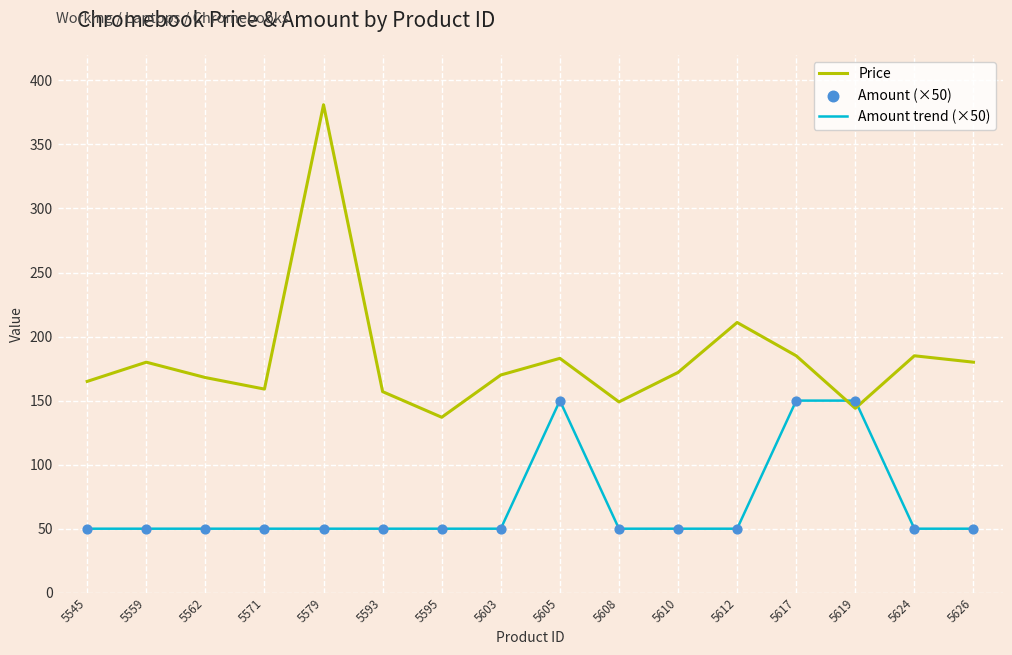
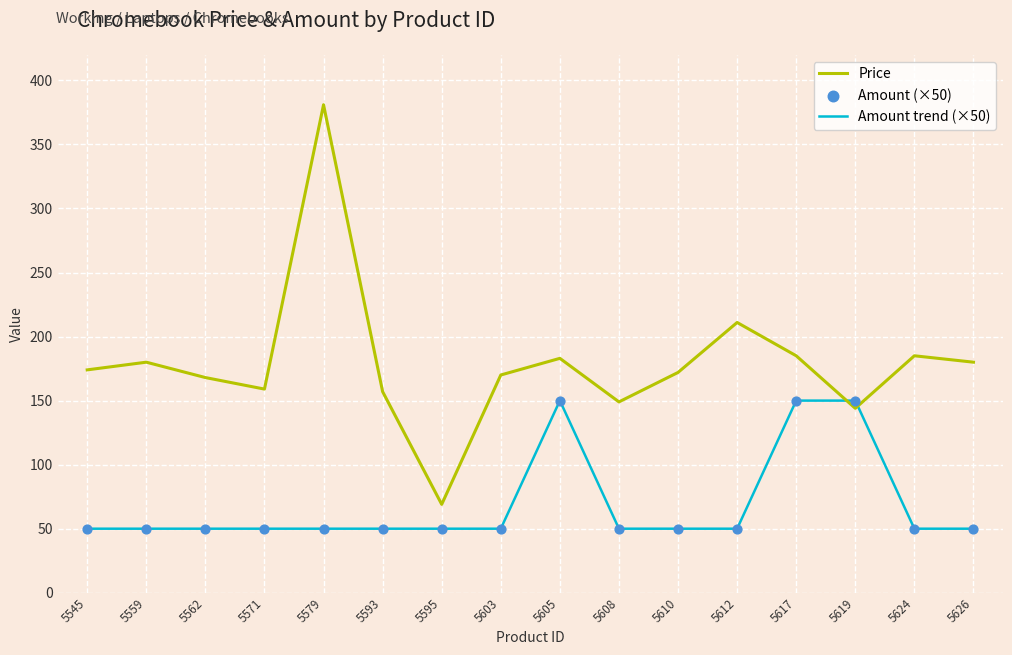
Price, 5545: 165 -> 174
Price, 5595: 137 -> 69
